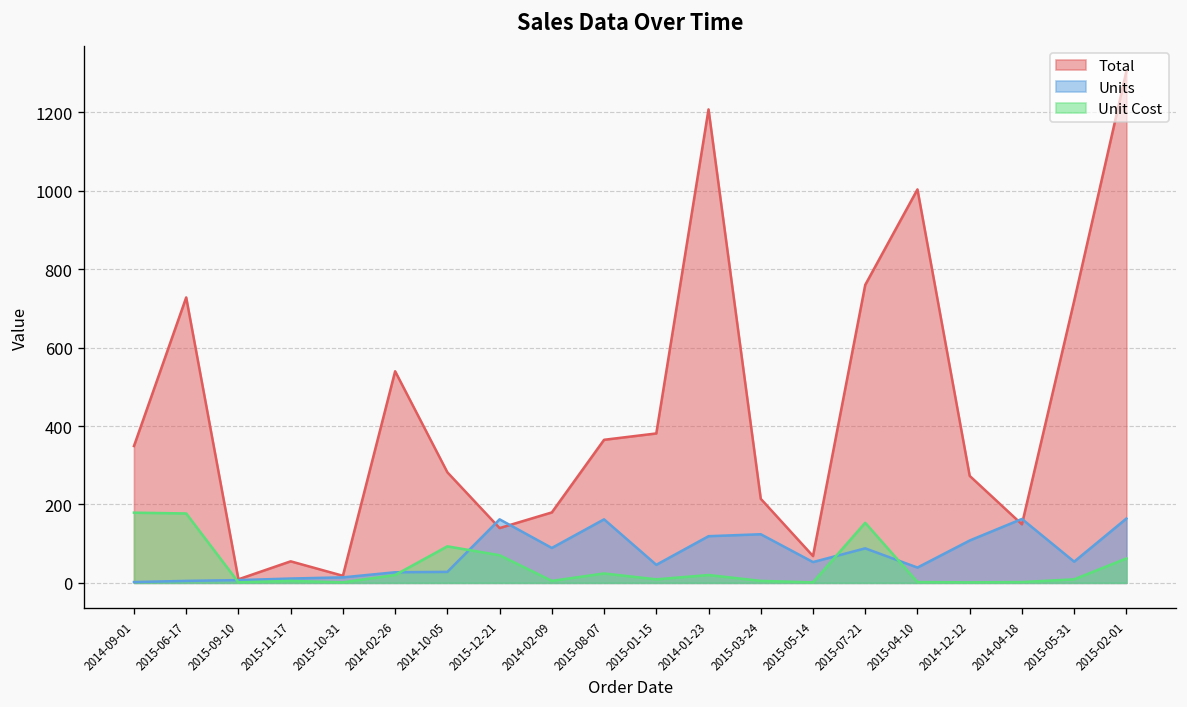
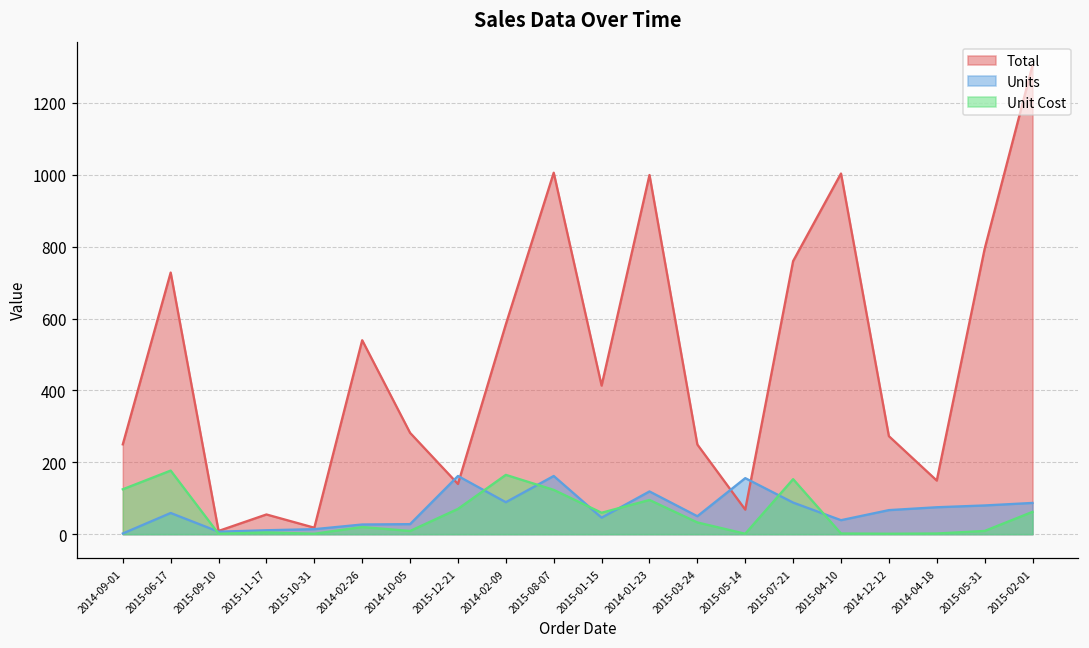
Total, 2014-09-01: 350 -> 250
Unit Cost, 2014-09-01: 180 -> 130
Units, 2015-06-17: 10 -> 60
Unit Cost, 2014-10-05: 90 -> 10
Total, 2014-02-09: 180 -> 580
Unit Cost, 2014-02-09: 0 -> 170
Total, 2015-08-07: 360 -> 1010
Unit Cost, 2015-08-07: 20 -> 120
Total, 2015-01-15: 380 -> 410
Unit Cost, 2015-01-15: 10 -> 60
Total, 2014-01-23: 1210 -> 1000
Unit Cost, 2014-01-23: 20 -> 100
Total, 2015-03-24: 210 -> 250
Units, 2015-03-24: 120 -> 50
Unit Cost, 2015-03-24: 0 -> 30
Units, 2015-05-14: 50 -> 160
Units, 2014-12-12: 110 -> 70
Units, 2014-04-18: 160 -> 80
Total, 2015-05-31: 720 -> 790
Units, 2015-05-31: 50 -> 80
Units, 2015-02-01: 160 -> 90
